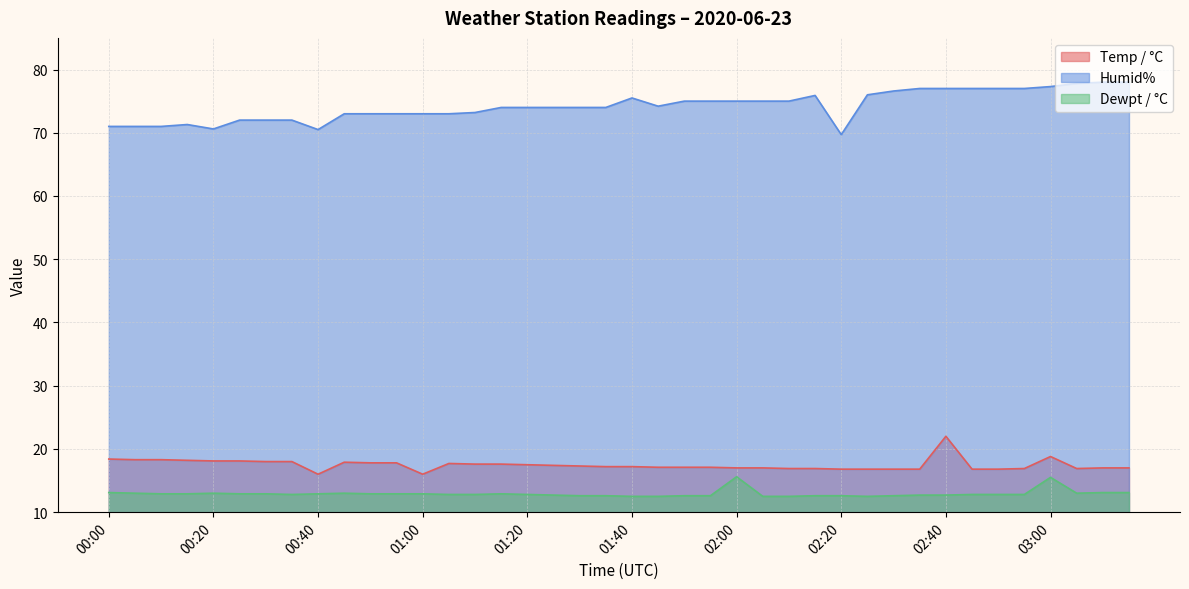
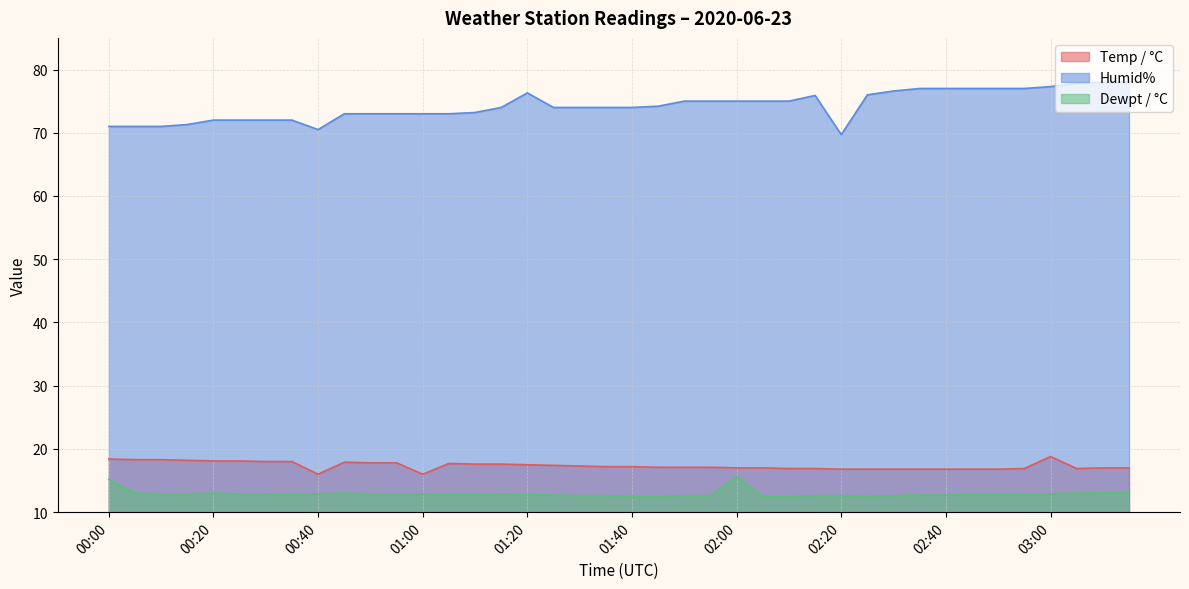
Dewpt / °C, 00:00: 13 -> 15
Humid%, 00:20: 71 -> 72
Humid%, 01:20: 74 -> 76
Humid%, 01:40: 76 -> 74
Temp / °C, 02:40: 22 -> 17
Dewpt / °C, 03:00: 16 -> 13
